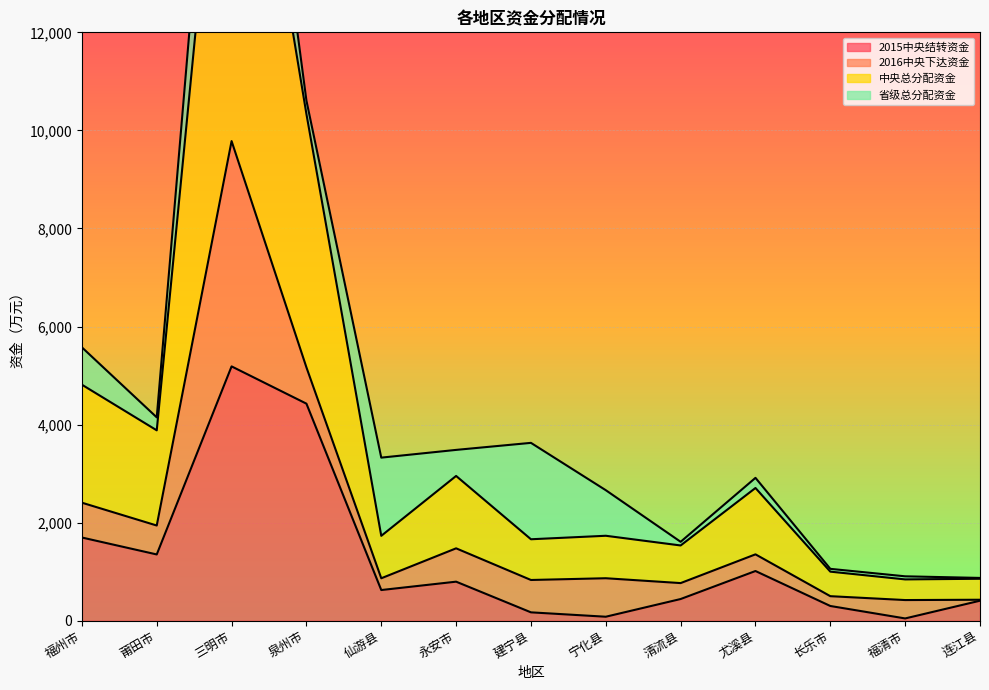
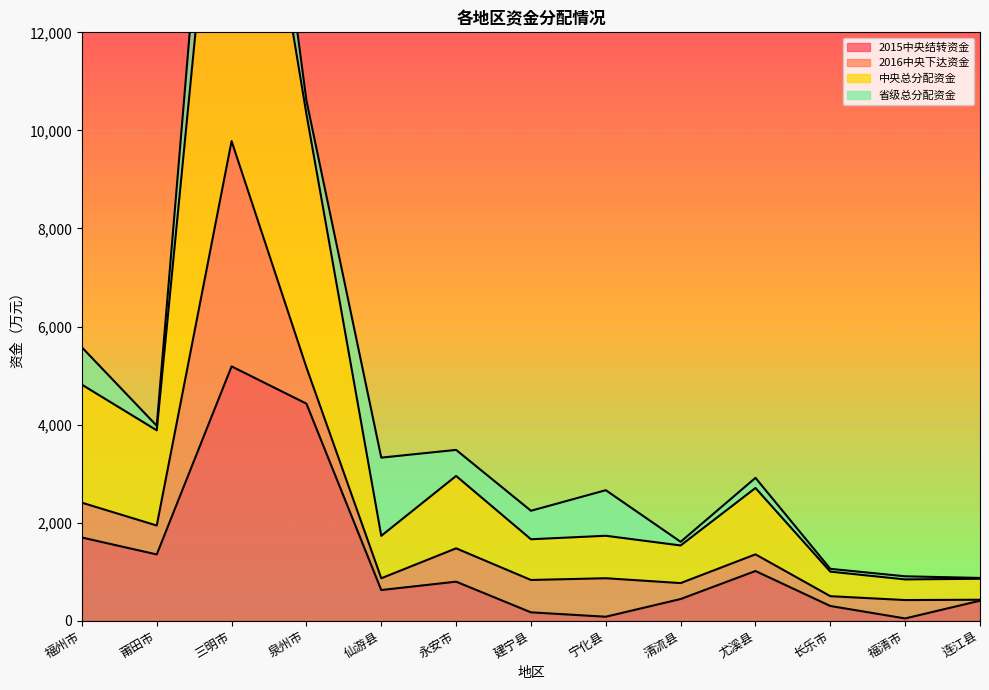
省级总分配资金, 莆田市: 300 -> 100
省级总分配资金, 建宁县: 2,000 -> 600
